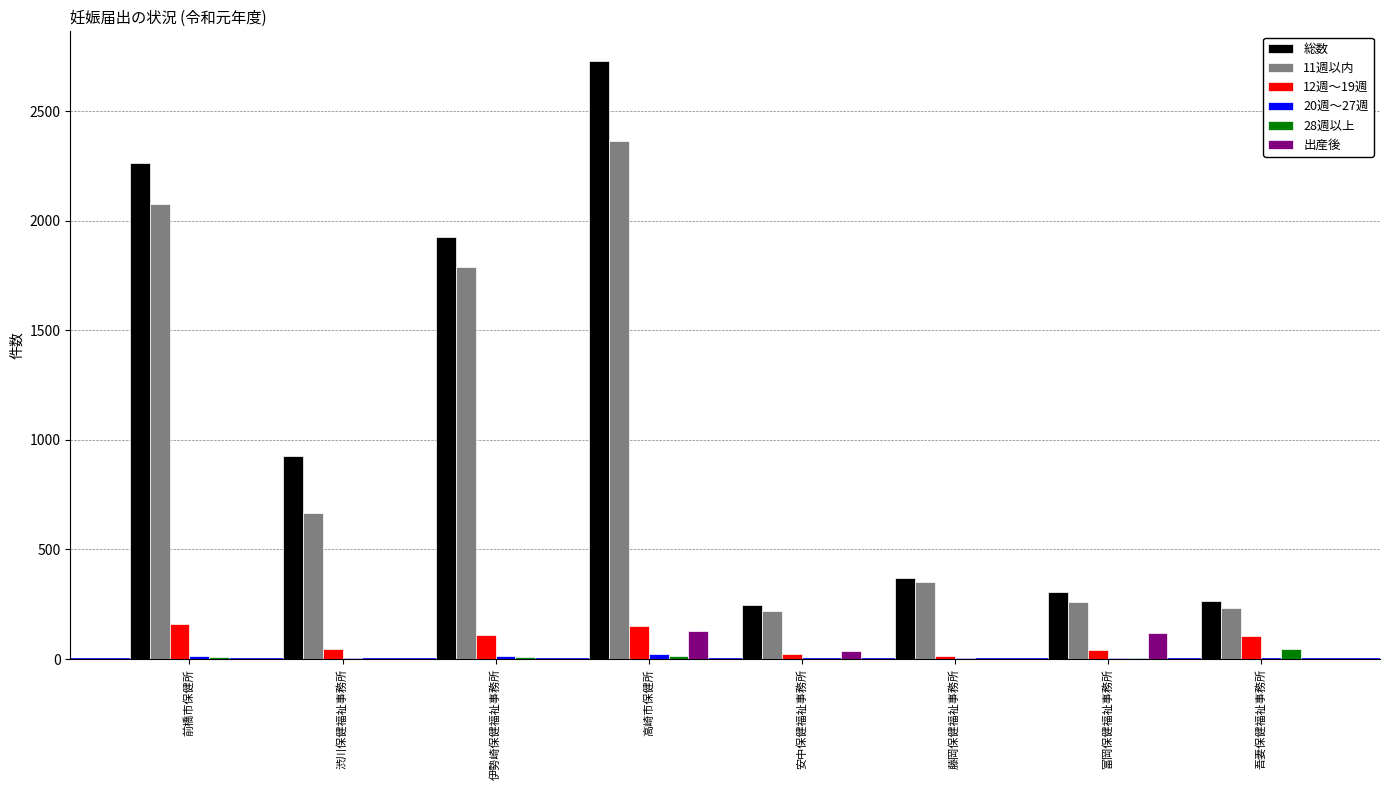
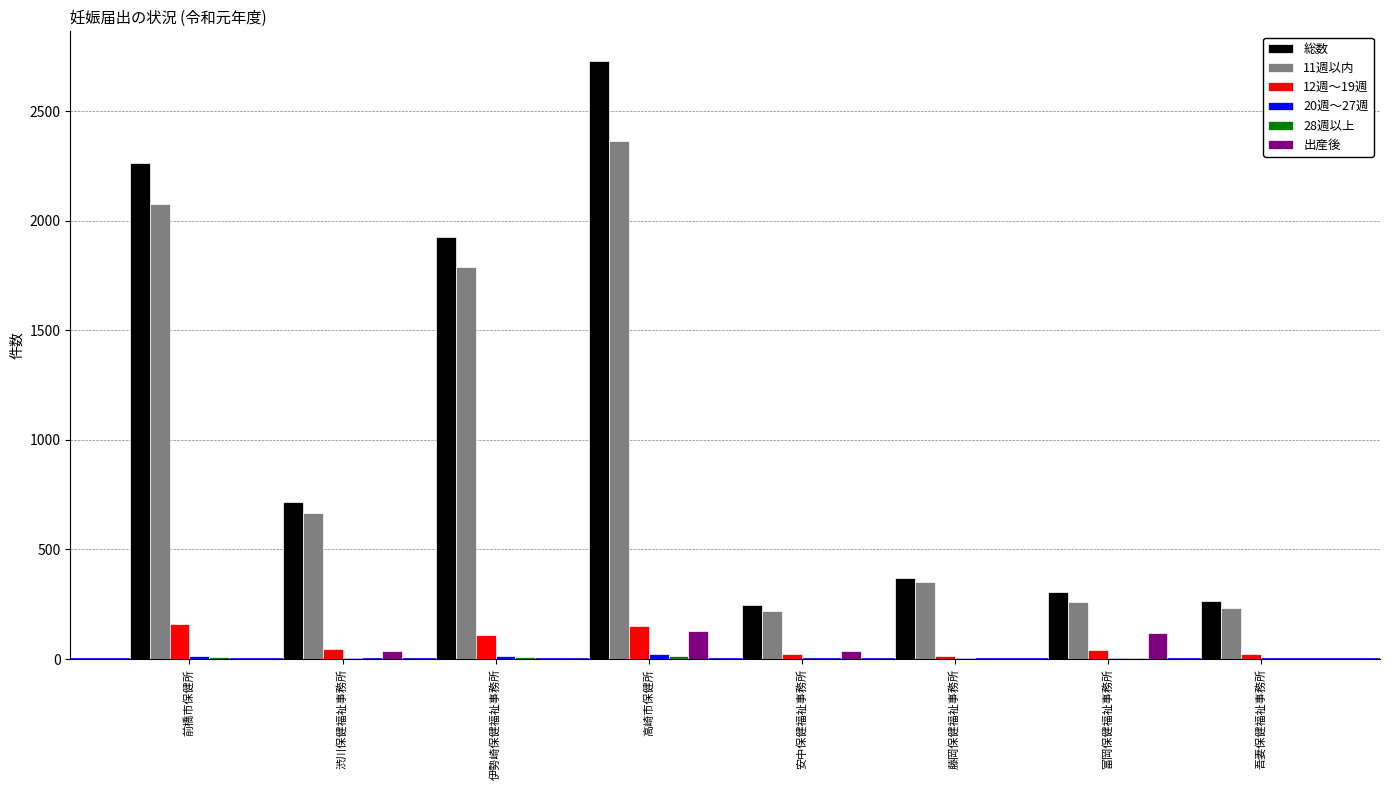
総数, 渋川保健福祉事務所: 930 -> 720
出産後, 渋川保健福祉事務所: 0 -> 40
12週～19週, 吾妻保健福祉事務所: 100 -> 30
28週以上, 吾妻保健福祉事務所: 40 -> 0
